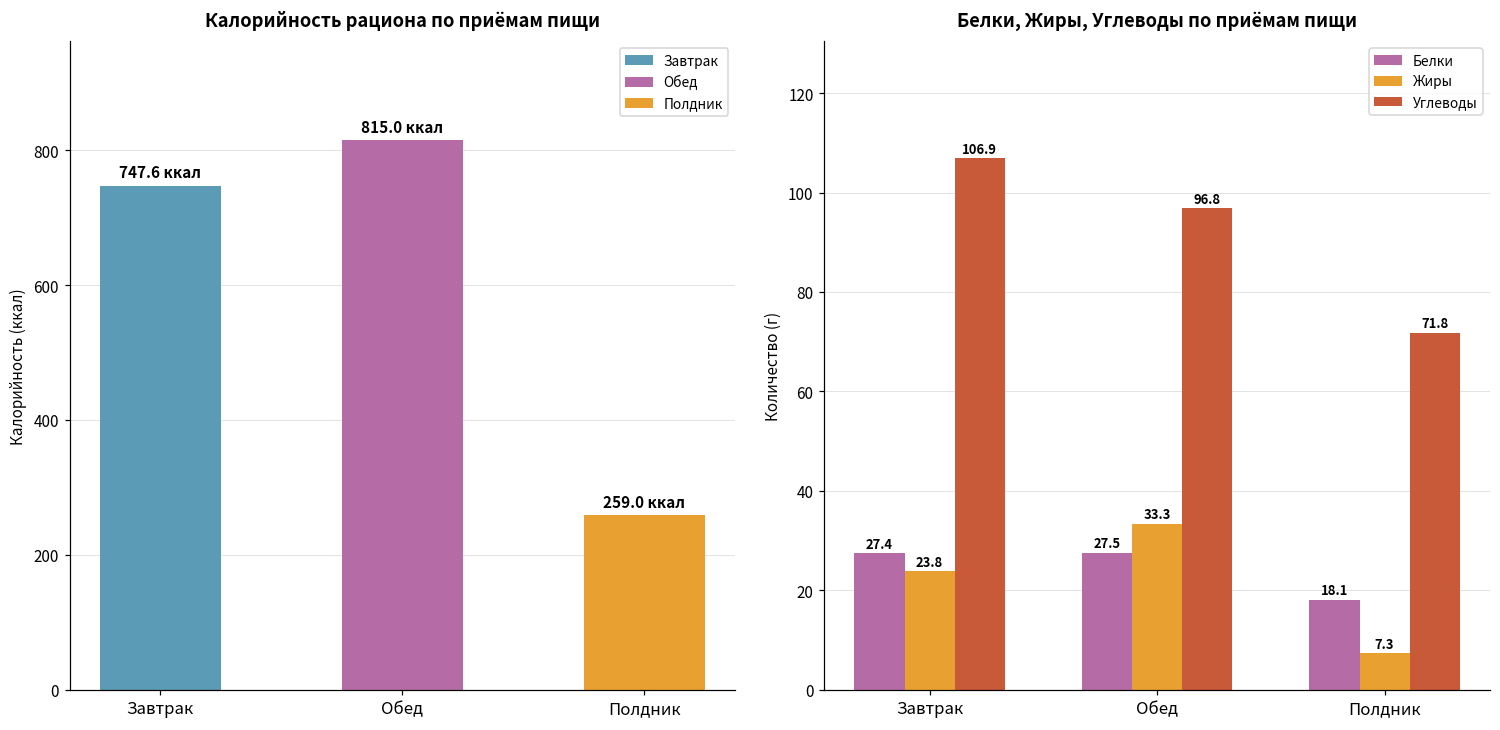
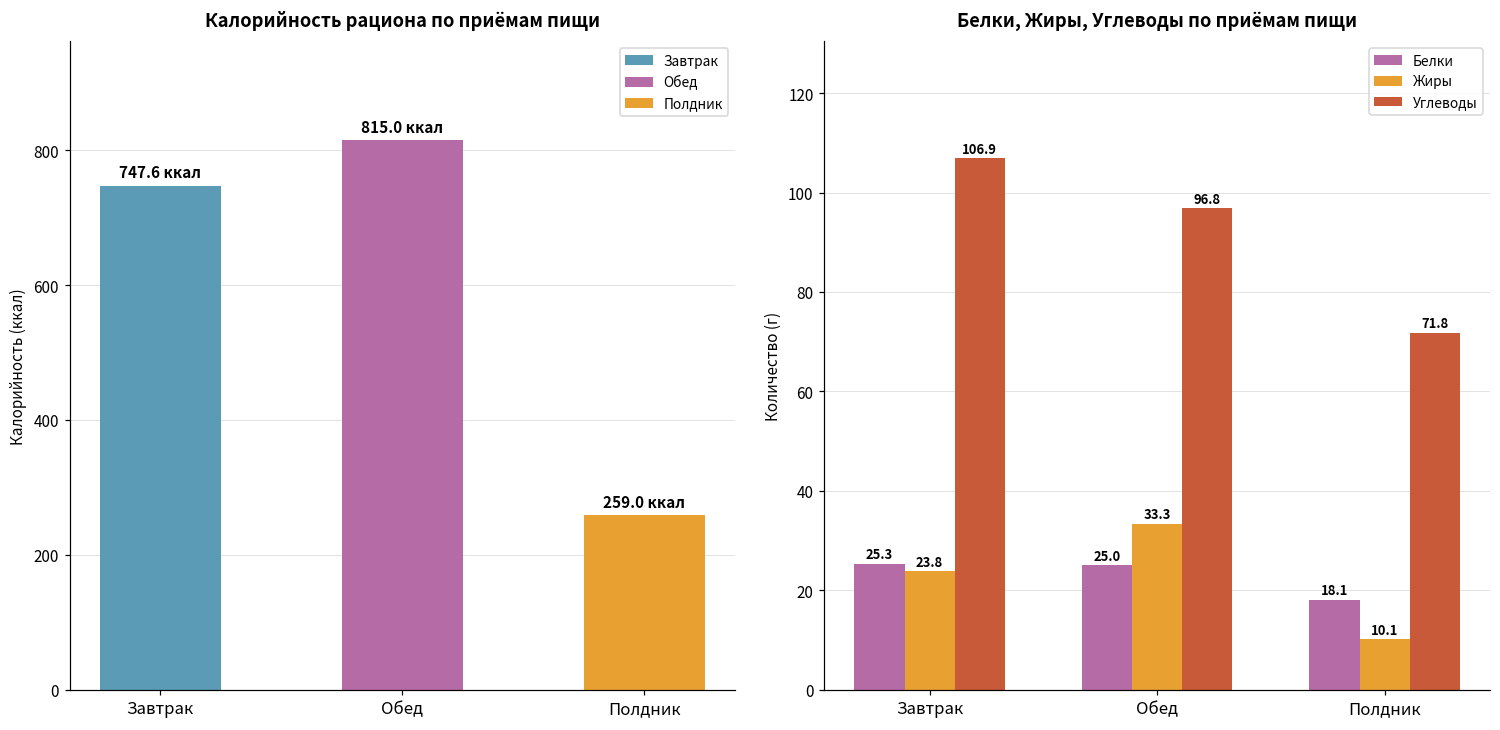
Белки, Жиры, Углеводы по приёмам пищи, Белки, Завтрак: 27.4 -> 25.3
Белки, Жиры, Углеводы по приёмам пищи, Белки, Обед: 27.5 -> 25.0
Белки, Жиры, Углеводы по приёмам пищи, Жиры, Полдник: 7.3 -> 10.1
